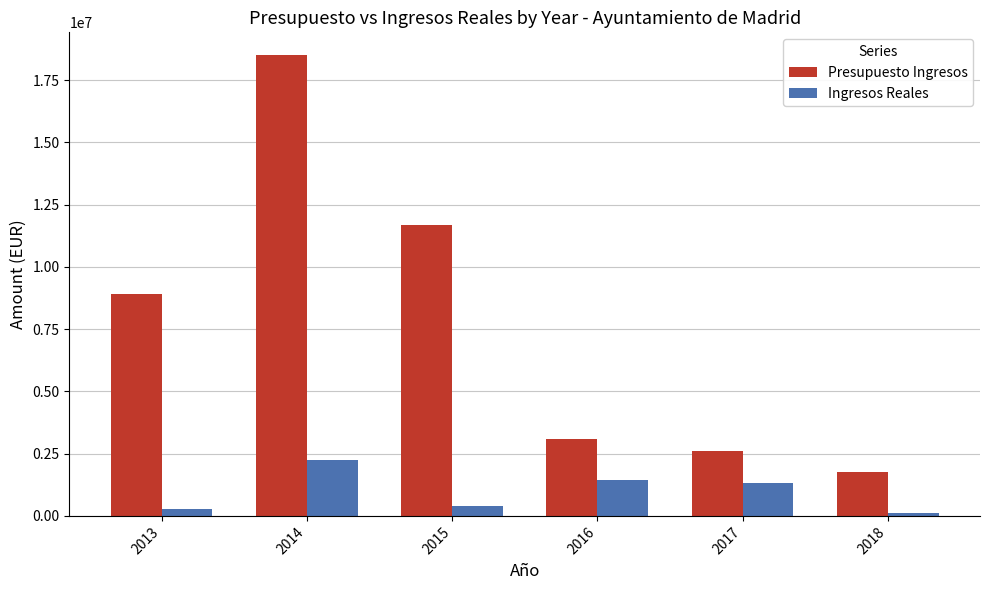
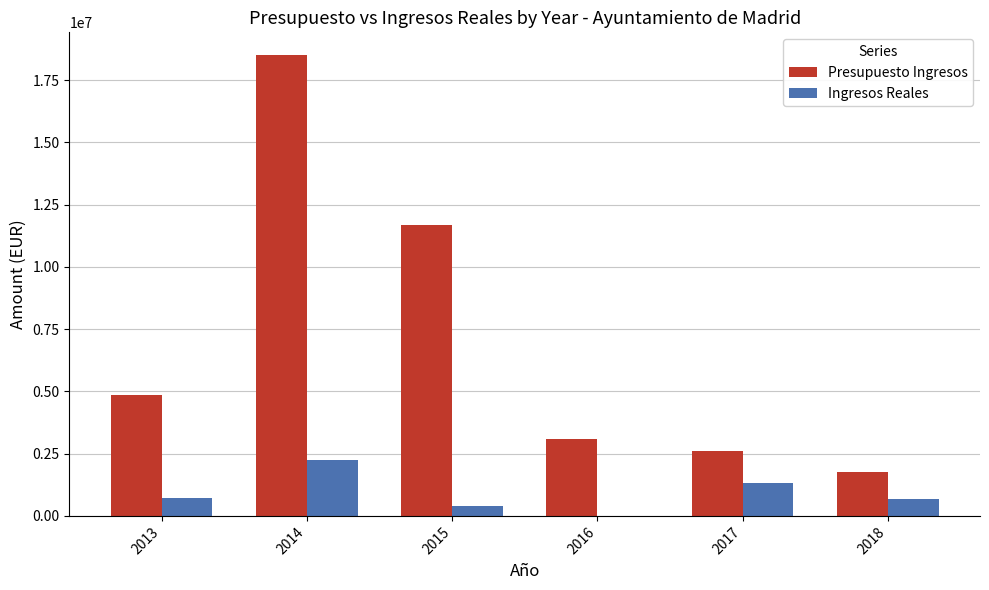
Presupuesto Ingresos, 2013: 8900000 -> 4800000
Ingresos Reales, 2013: 300000 -> 700000
Ingresos Reales, 2016: 1400000 -> 0
Ingresos Reales, 2018: 100000 -> 700000
